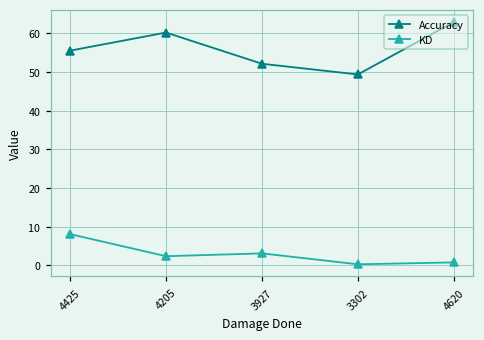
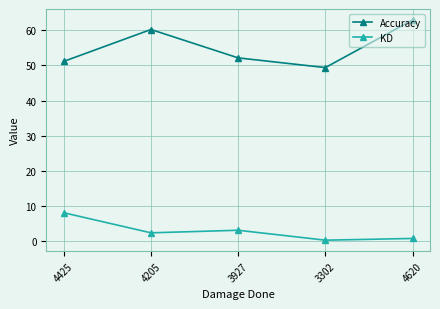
Accuracy, 4425: 56 -> 51
